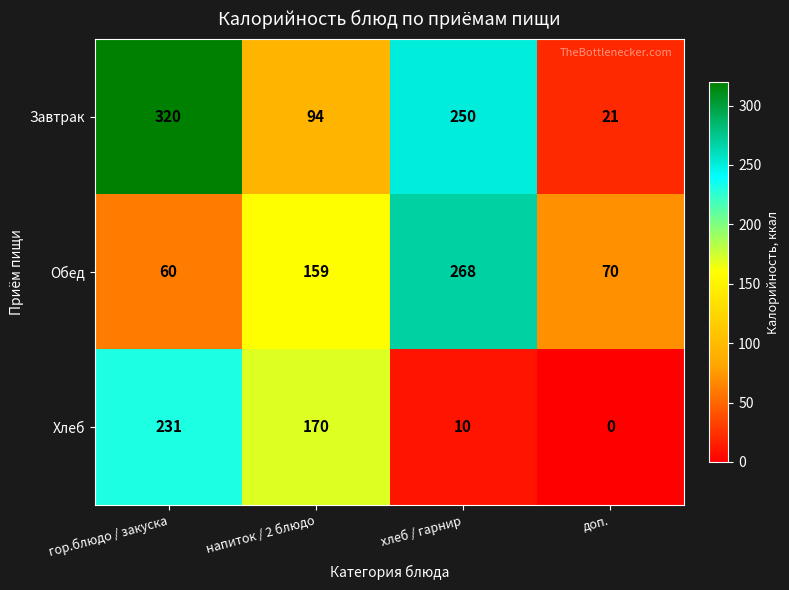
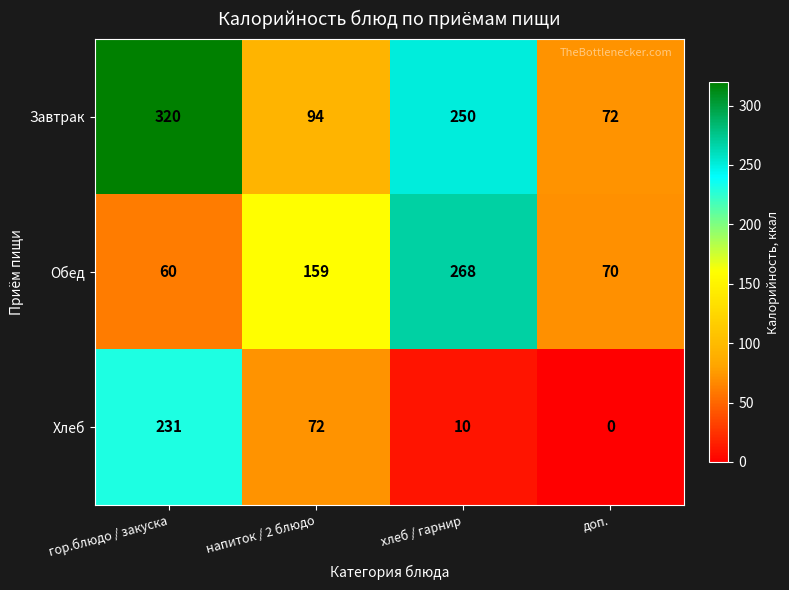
Завтрак, доп.: 21 -> 72
Хлеб, напиток / 2 блюдо: 170 -> 72
